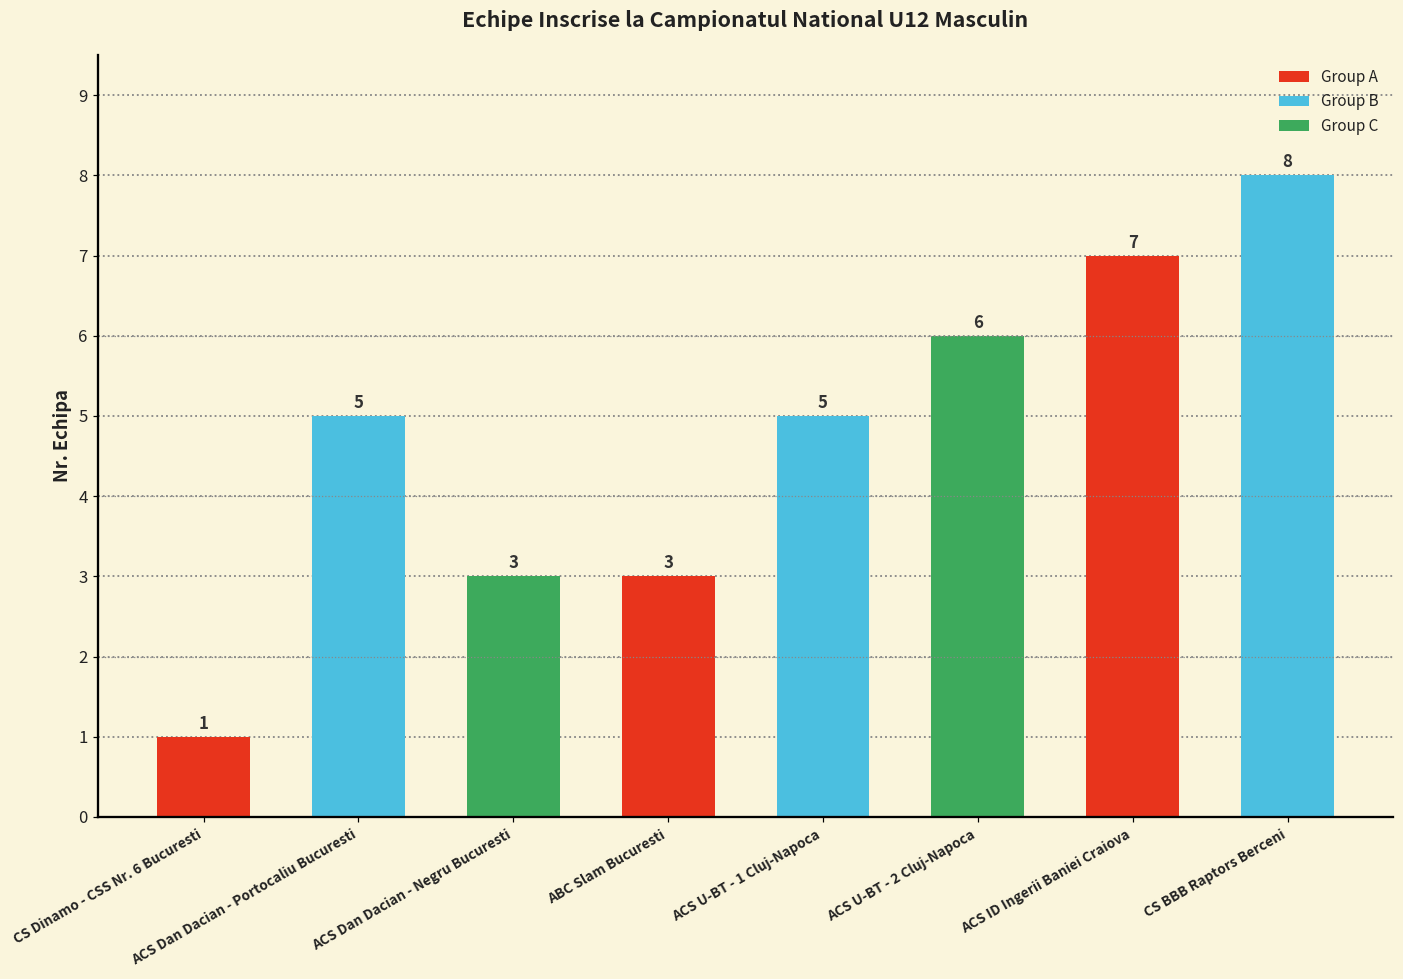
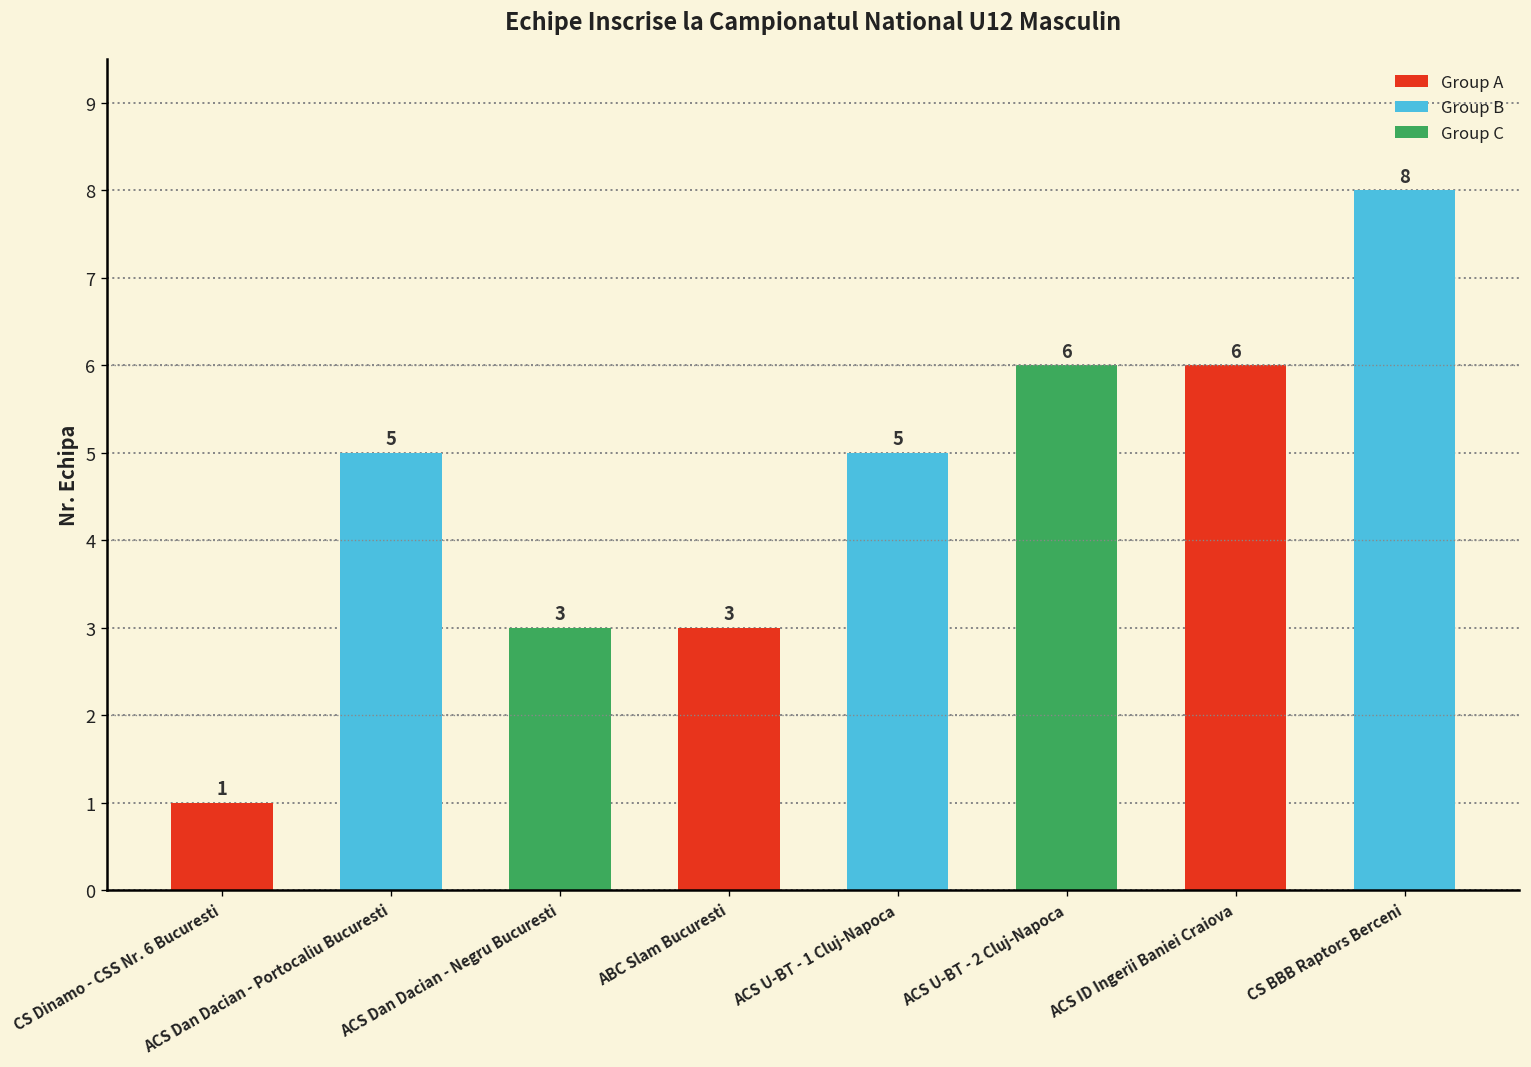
ACS ID Ingerii Baniei Craiova: 7 -> 6
